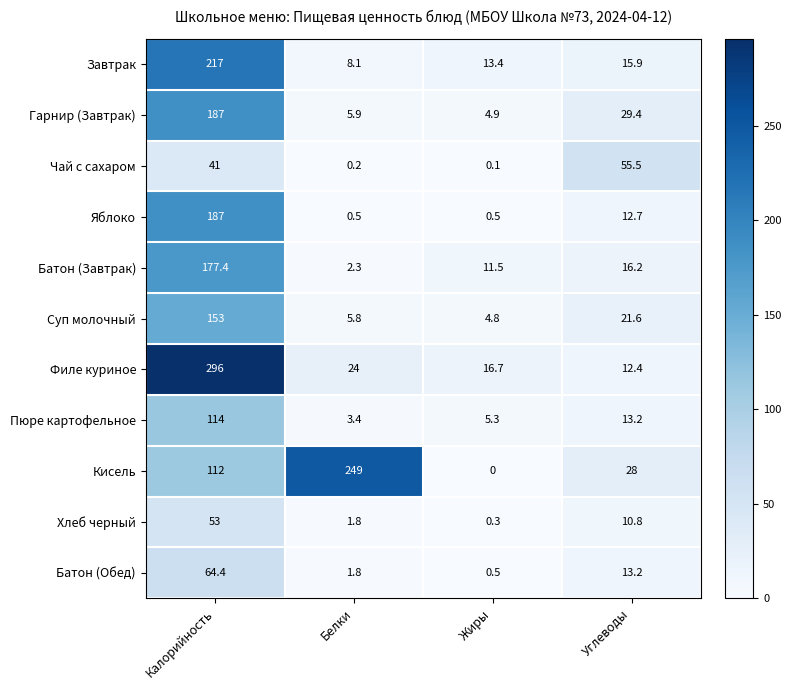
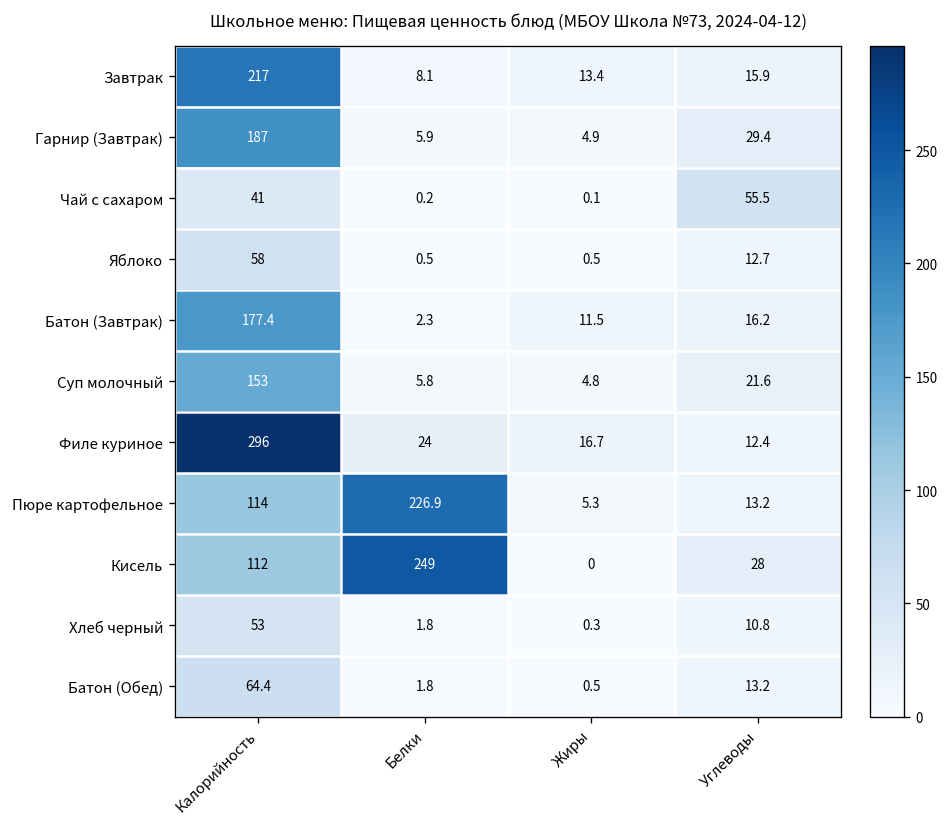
Яблоко, Калорийность: 187 -> 58
Пюре картофельное, Белки: 3.4 -> 226.9
